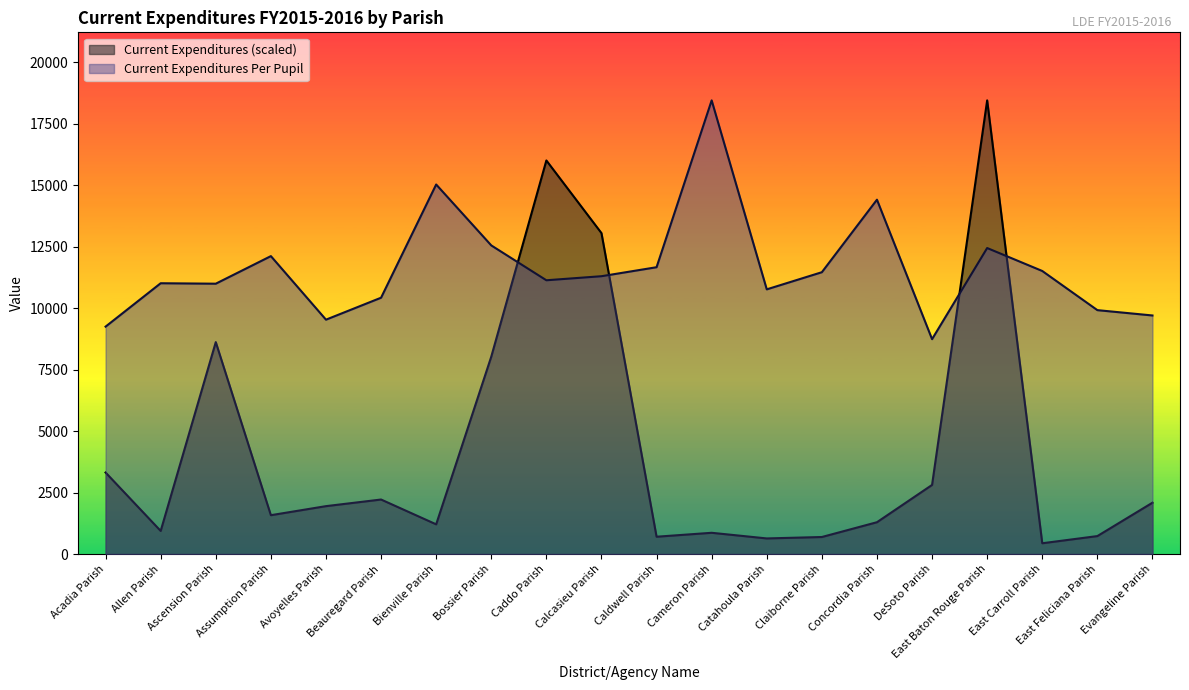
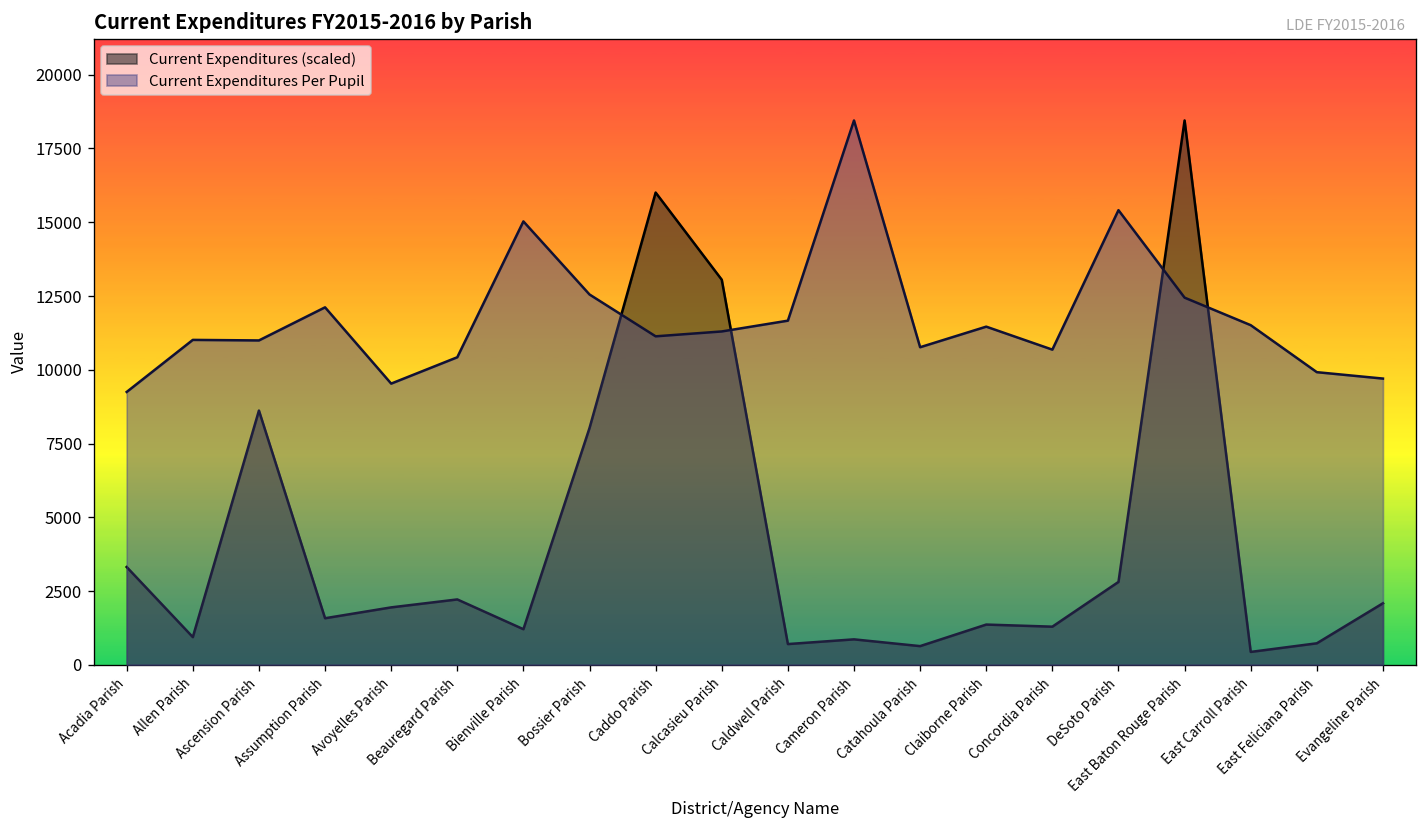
Current Expenditures (scaled), Claiborne Parish: 700 -> 1400
Current Expenditures Per Pupil, Concordia Parish: 14400 -> 10700
Current Expenditures Per Pupil, DeSoto Parish: 8700 -> 15400
